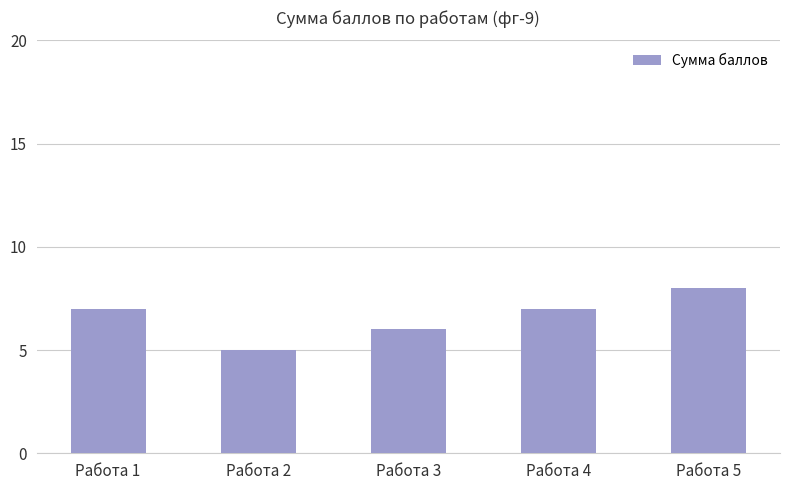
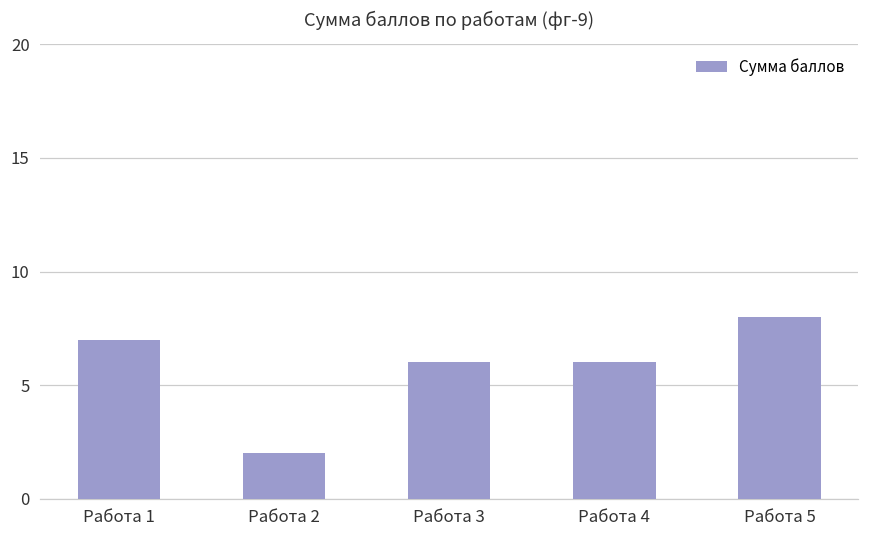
Работа 2: 5 -> 2
Работа 4: 7 -> 6
